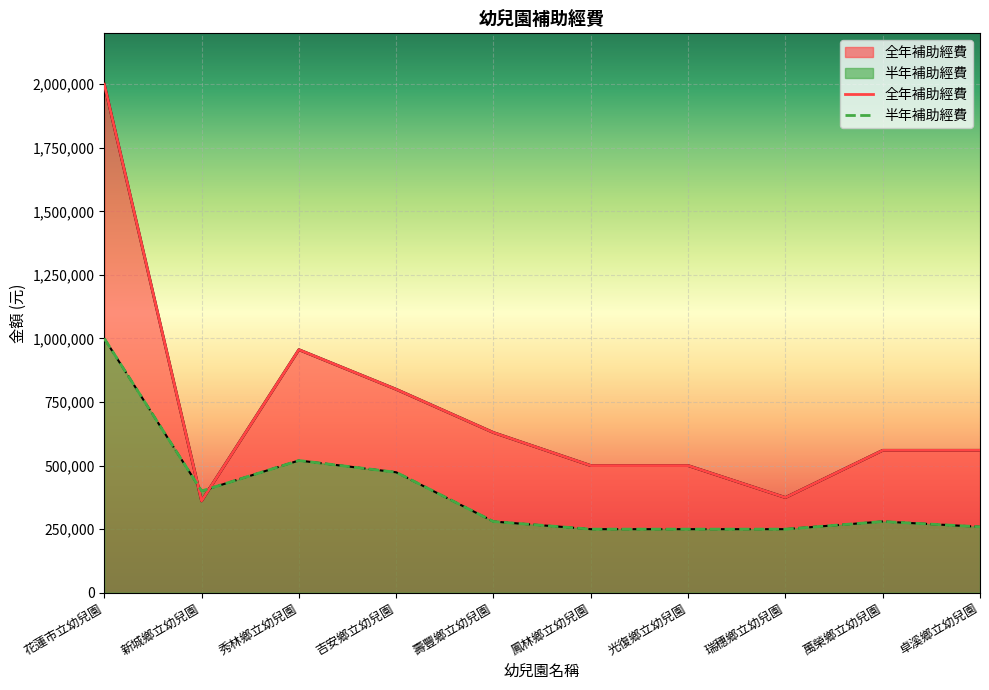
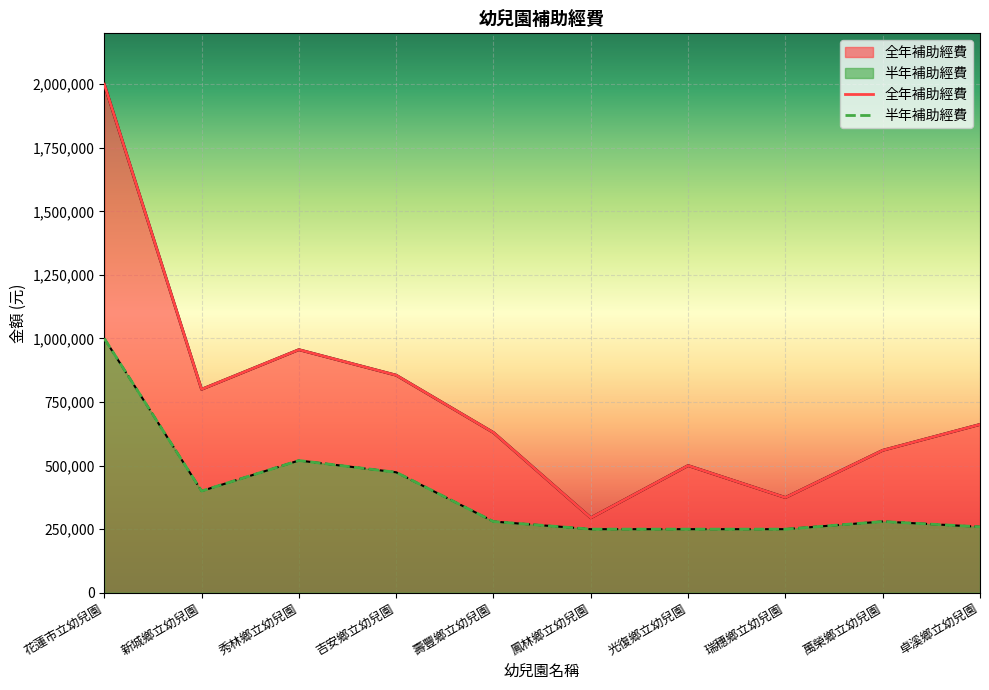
全年補助經費, 新城鄉立幼兒園: 360,000 -> 800,000
全年補助經費, 吉安鄉立幼兒園: 800,000 -> 860,000
全年補助經費, 鳳林鄉立幼兒園: 500,000 -> 290,000
全年補助經費, 卓溪鄉立幼兒園: 560,000 -> 660,000
